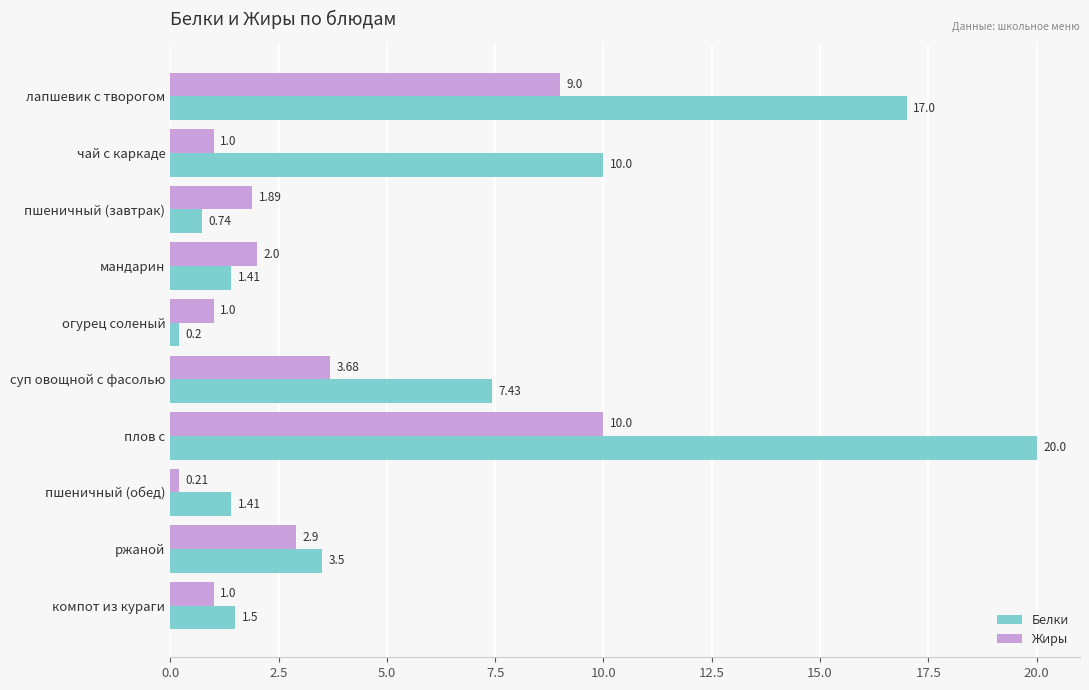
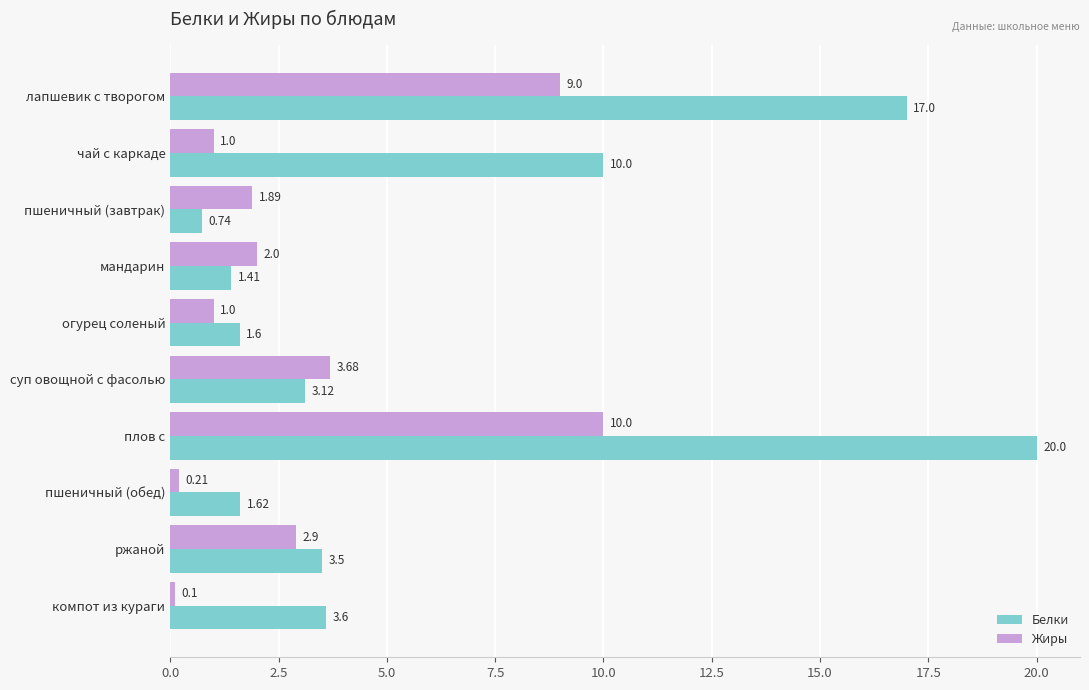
Белки, огурец соленый: 0.2 -> 1.6
Белки, суп овощной с фасолью: 7.43 -> 3.12
Белки, пшеничный (обед): 1.41 -> 1.62
Жиры, компот из кураги: 1.0 -> 0.1
Белки, компот из кураги: 1.5 -> 3.6
